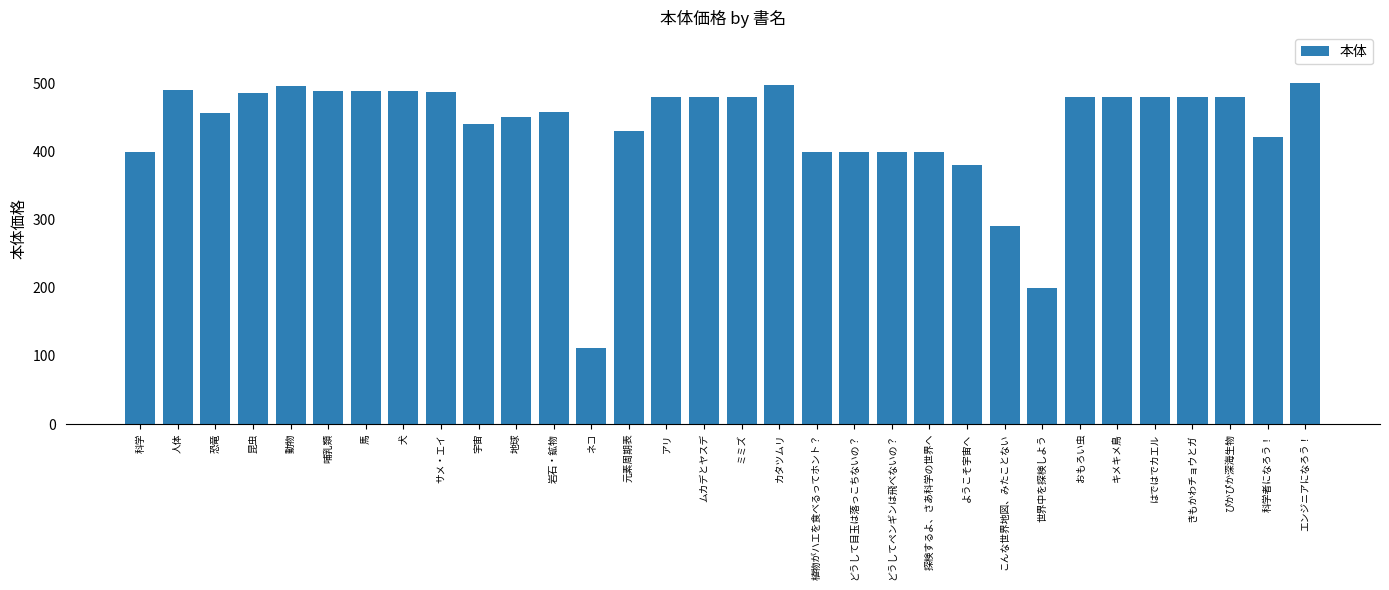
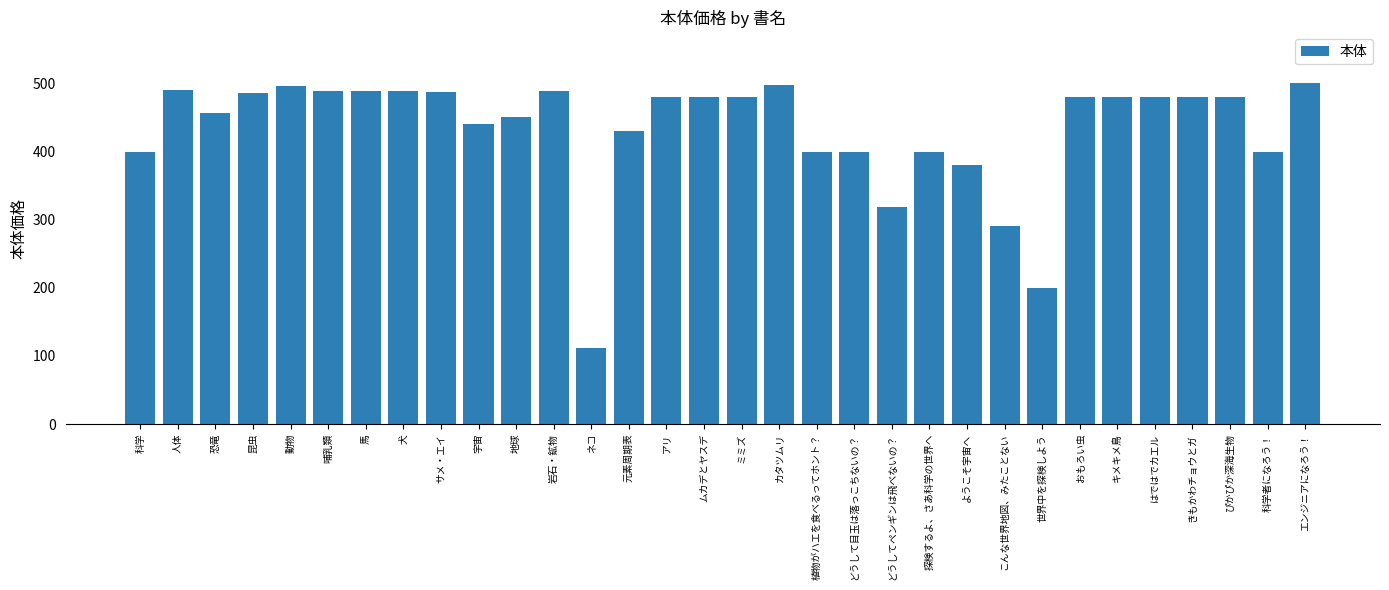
岩石・鉱物: 460 -> 490
どうしてペンギンは飛べないの？: 400 -> 320
科学者になろう！: 420 -> 400
